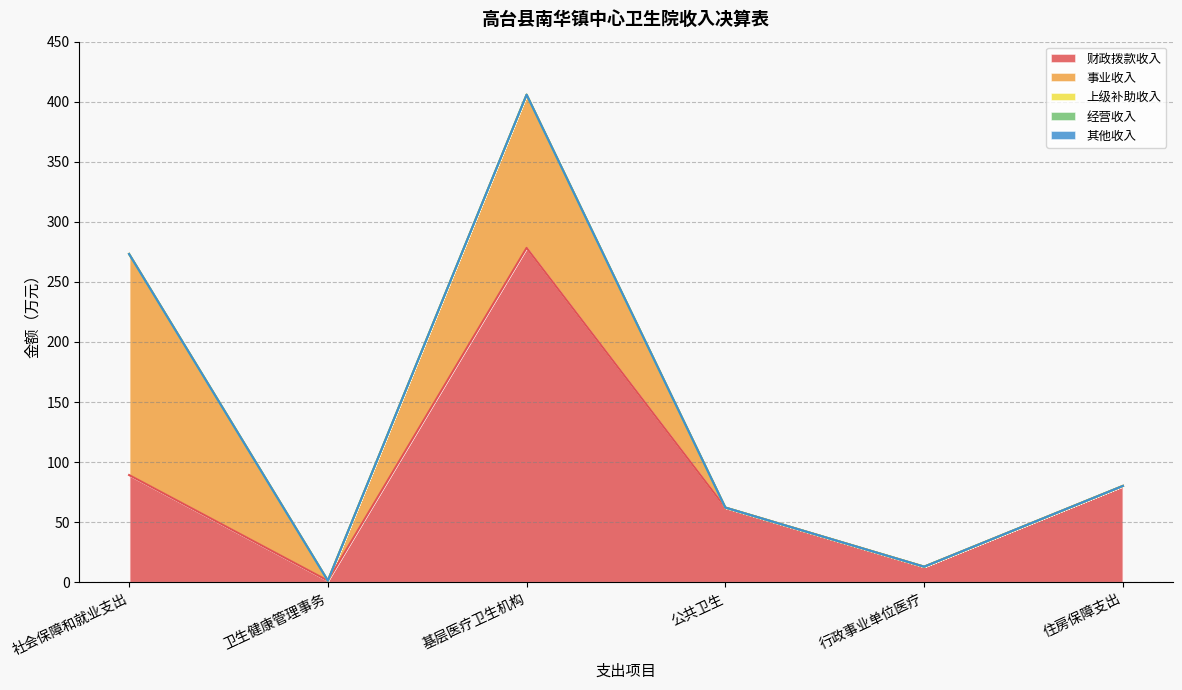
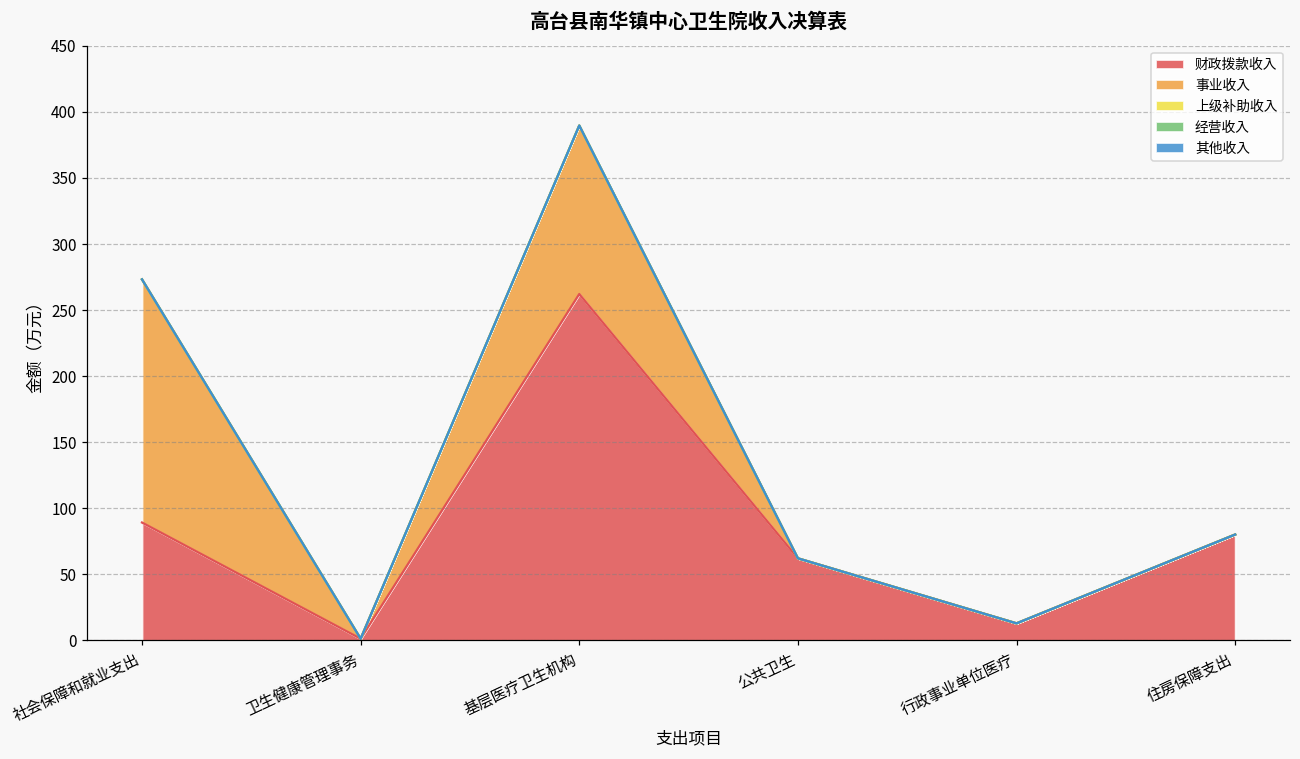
财政拨款收入, 基层医疗卫生机构: 278 -> 262
